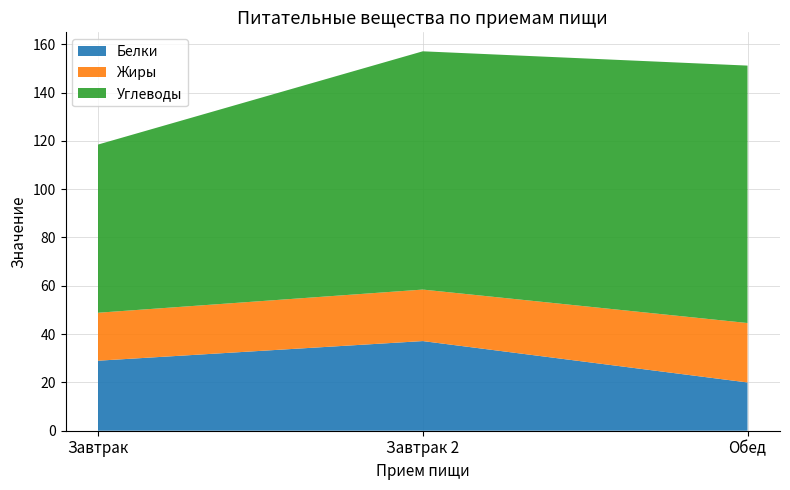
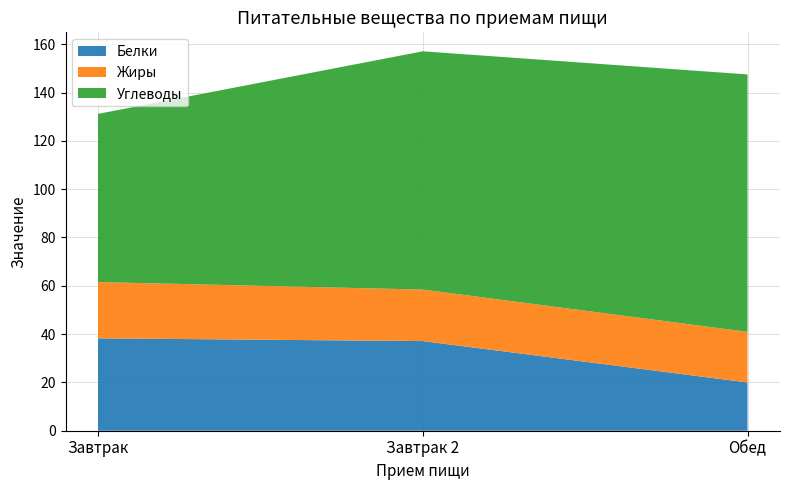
Белки, Завтрак: 29 -> 38
Жиры, Завтрак: 20 -> 23
Жиры, Обед: 25 -> 21
